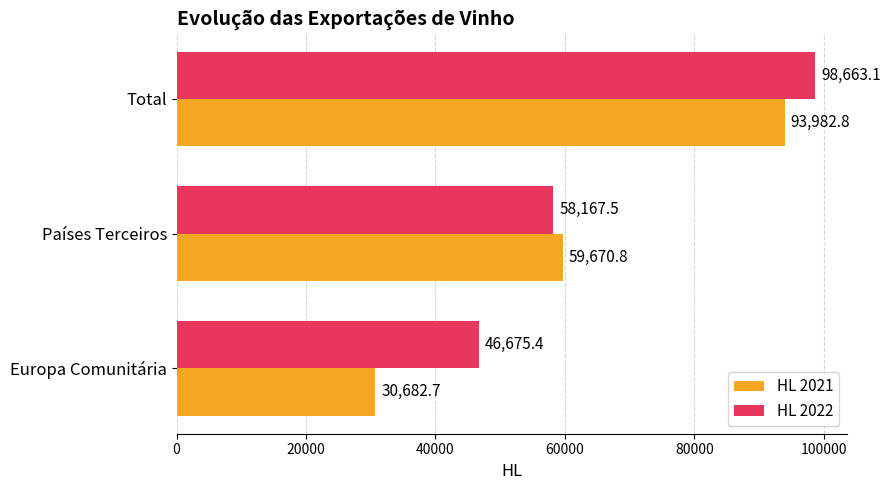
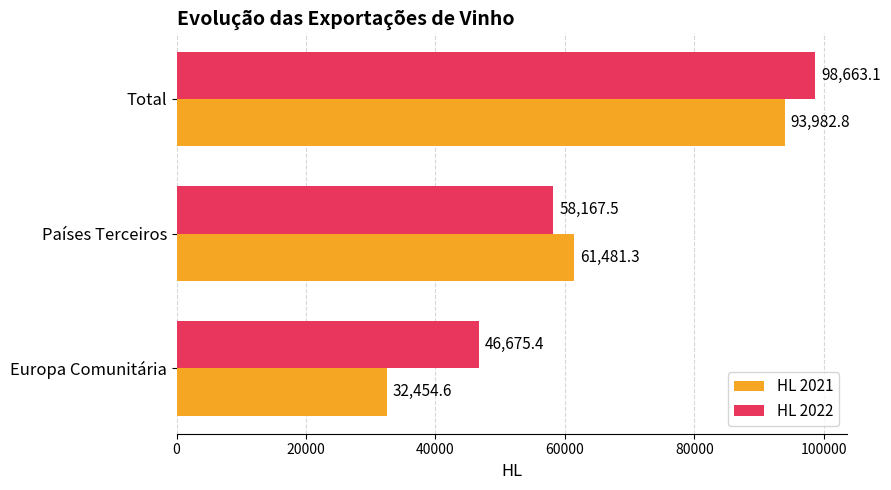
HL 2021, Países Terceiros: 59,670.8 -> 61,481.3
HL 2021, Europa Comunitária: 30,682.7 -> 32,454.6
